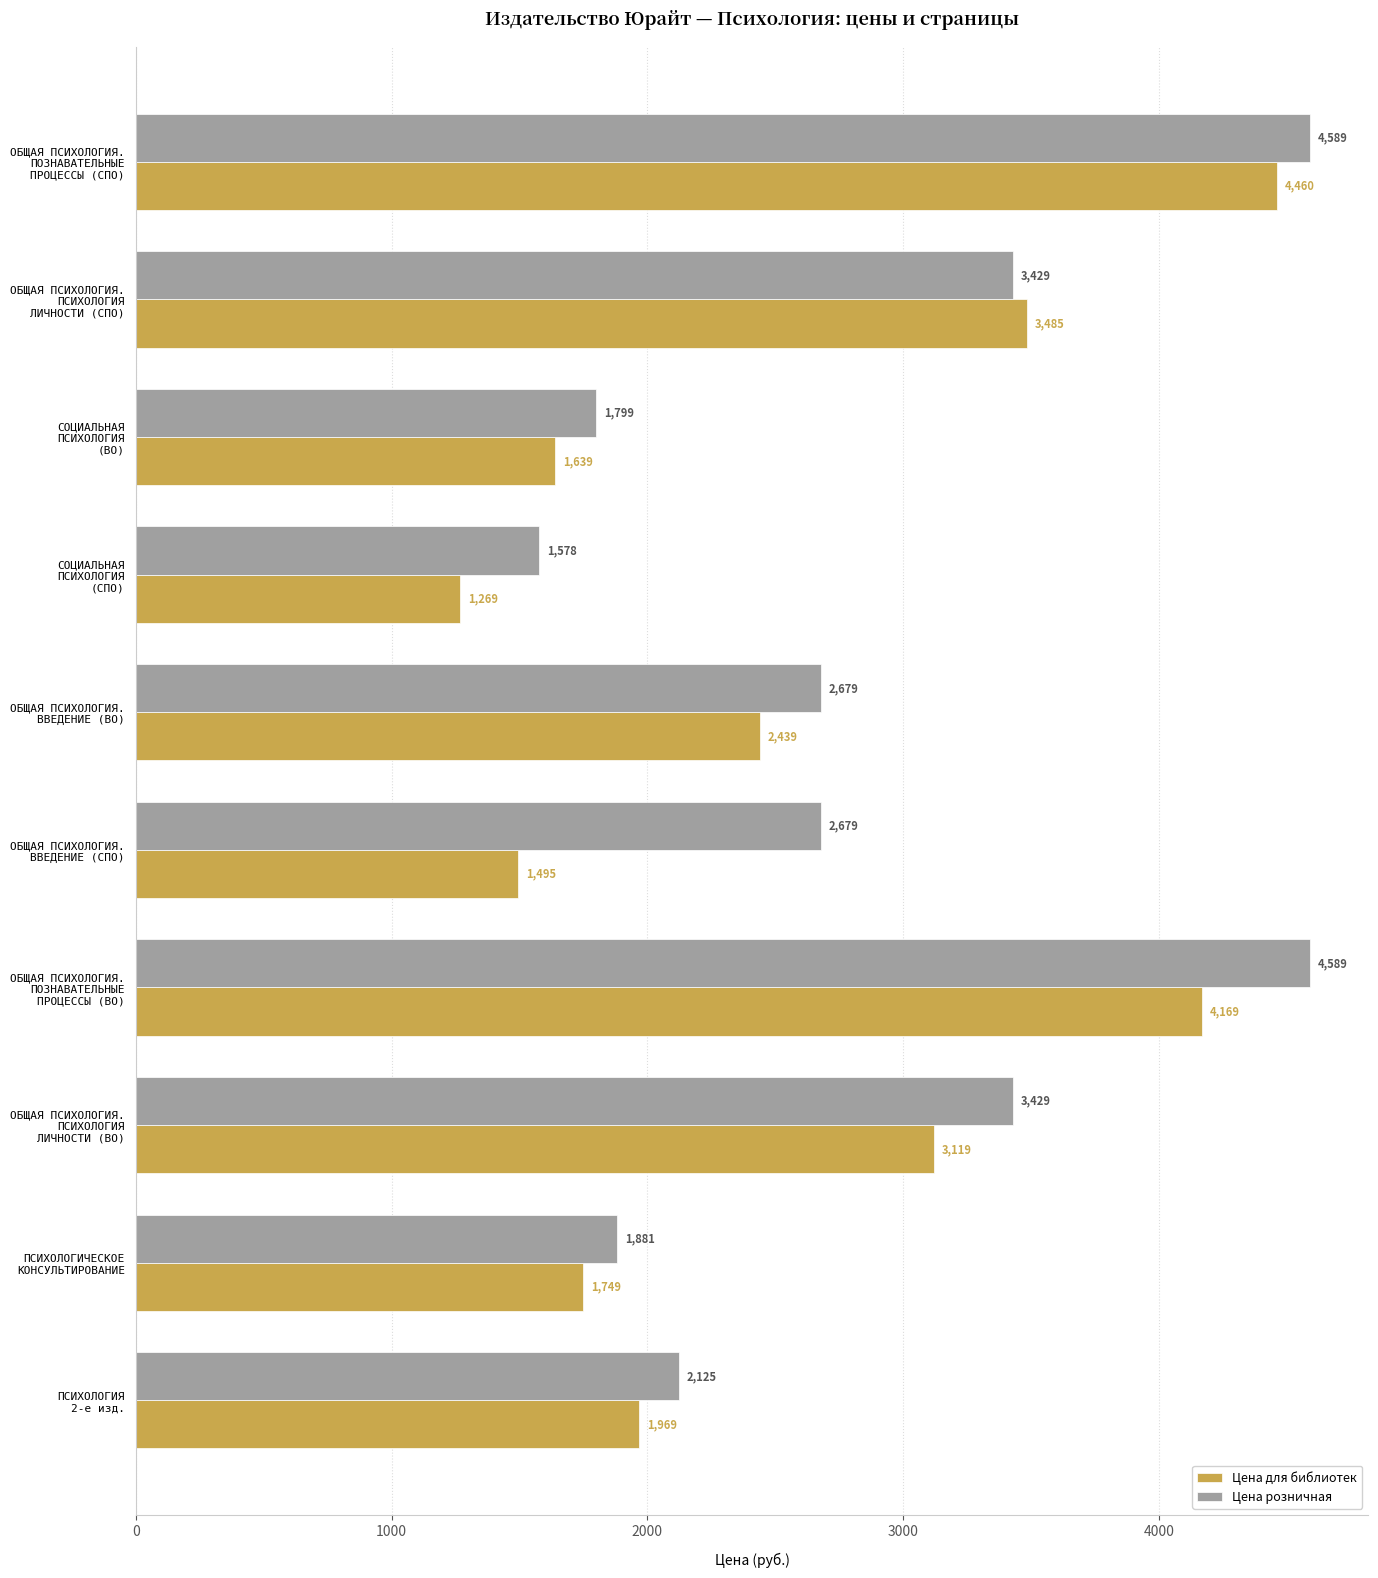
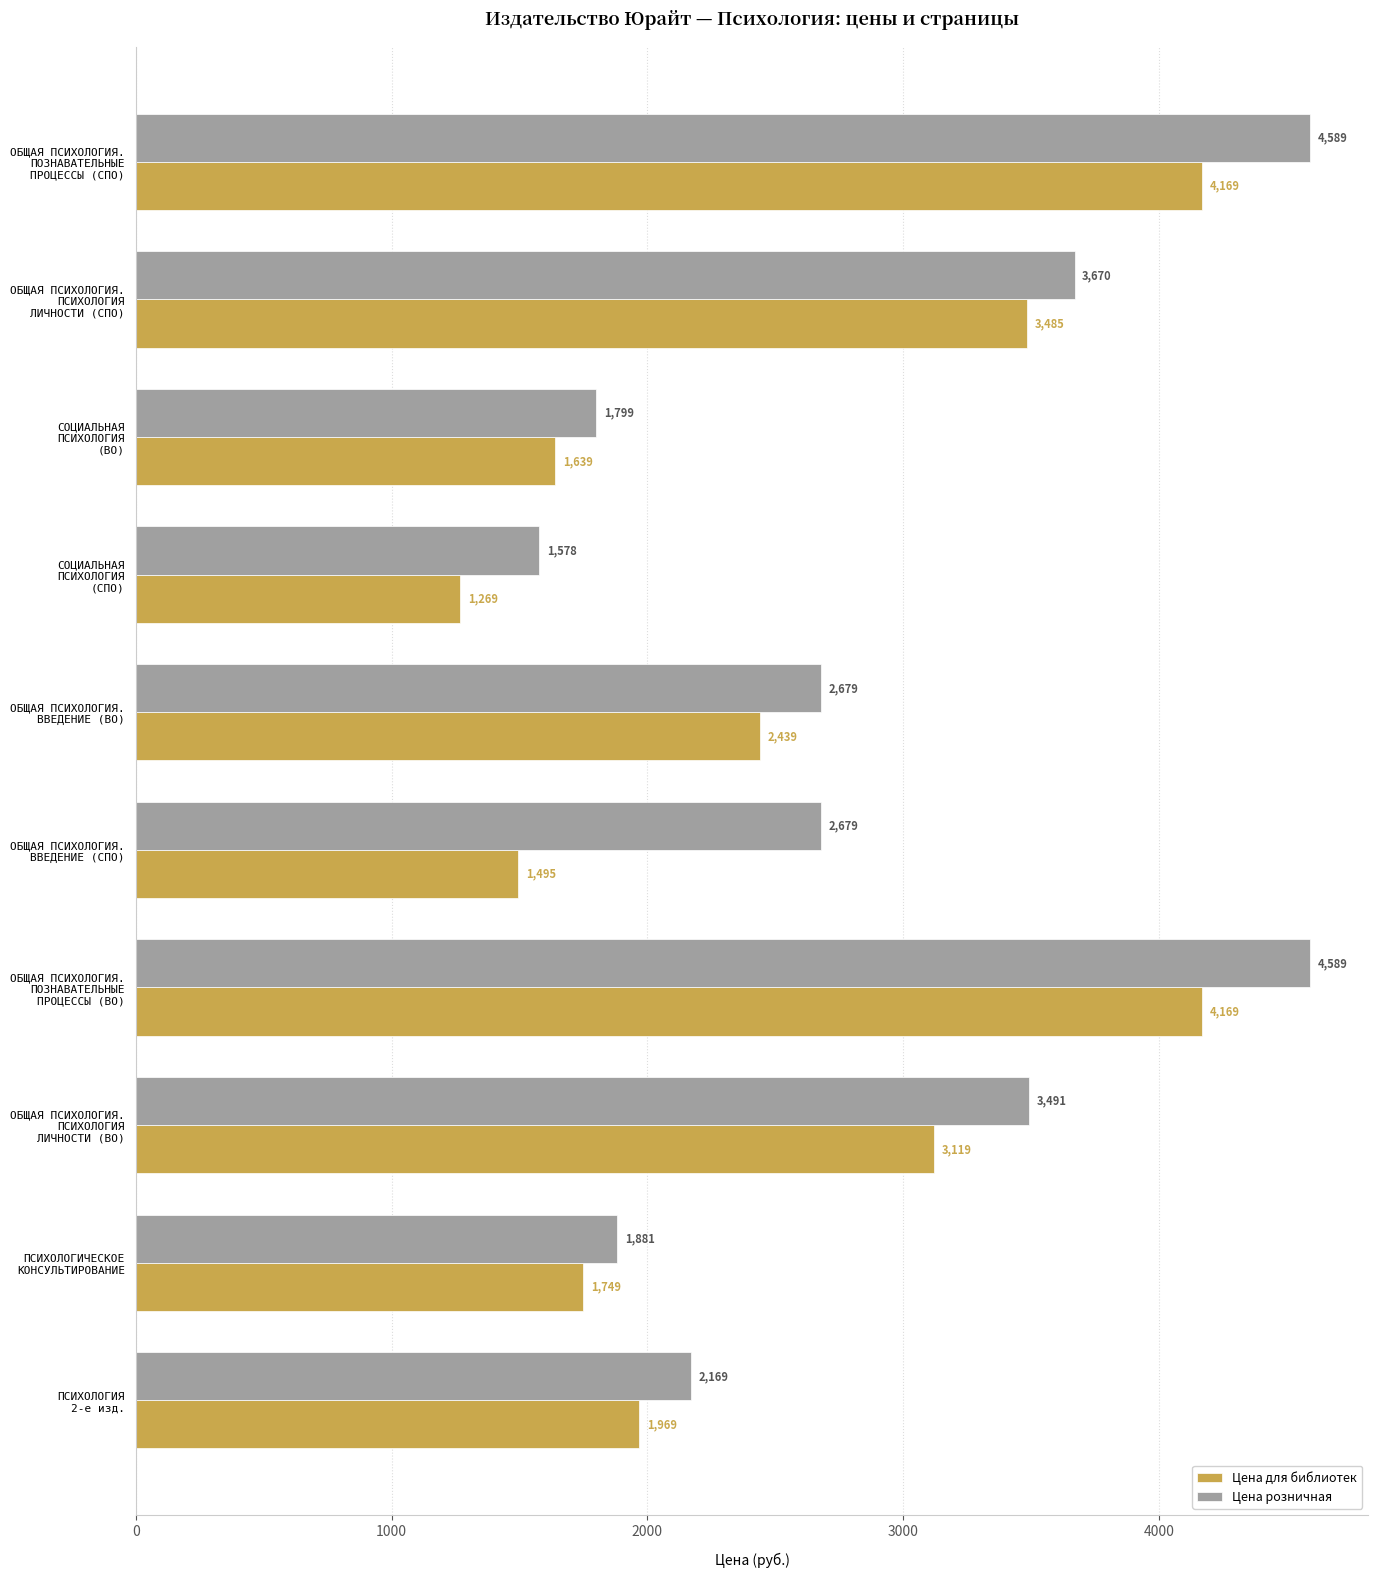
Цена для библиотек, ОБЩАЯ ПСИХОЛОГИЯ. ПОЗНАВАТЕЛЬНЫЕ ПРОЦЕССЫ (СПО): 4,460 -> 4,169
Цена розничная, ОБЩАЯ ПСИХОЛОГИЯ. ПСИХОЛОГИЯ ЛИЧНОСТИ (СПО): 3,429 -> 3,670
Цена розничная, ОБЩАЯ ПСИХОЛОГИЯ. ПСИХОЛОГИЯ ЛИЧНОСТИ (ВО): 3,429 -> 3,491
Цена розничная, ПСИХОЛОГИЯ 2-е изд.: 2,125 -> 2,169
